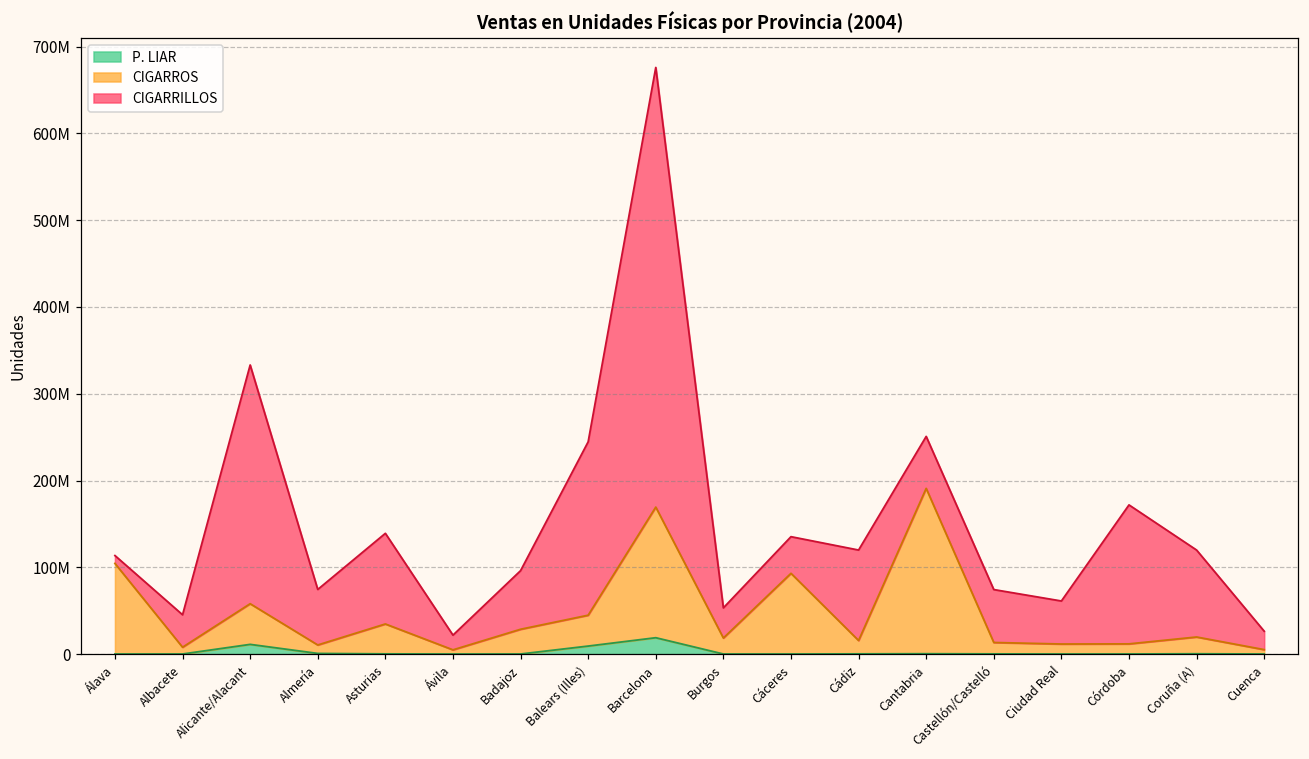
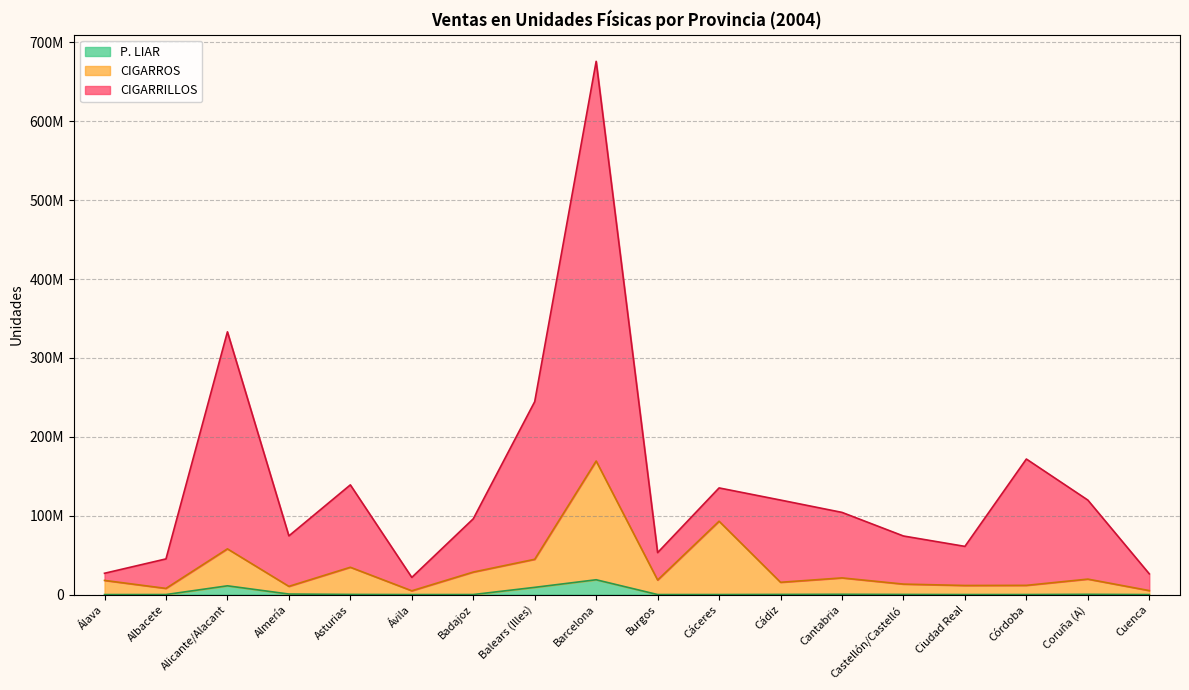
CIGARROS, Álava: 100000000 -> 20000000
CIGARROS, Cantabria: 190000000 -> 20000000
CIGARRILLOS, Cantabria: 60000000 -> 80000000
